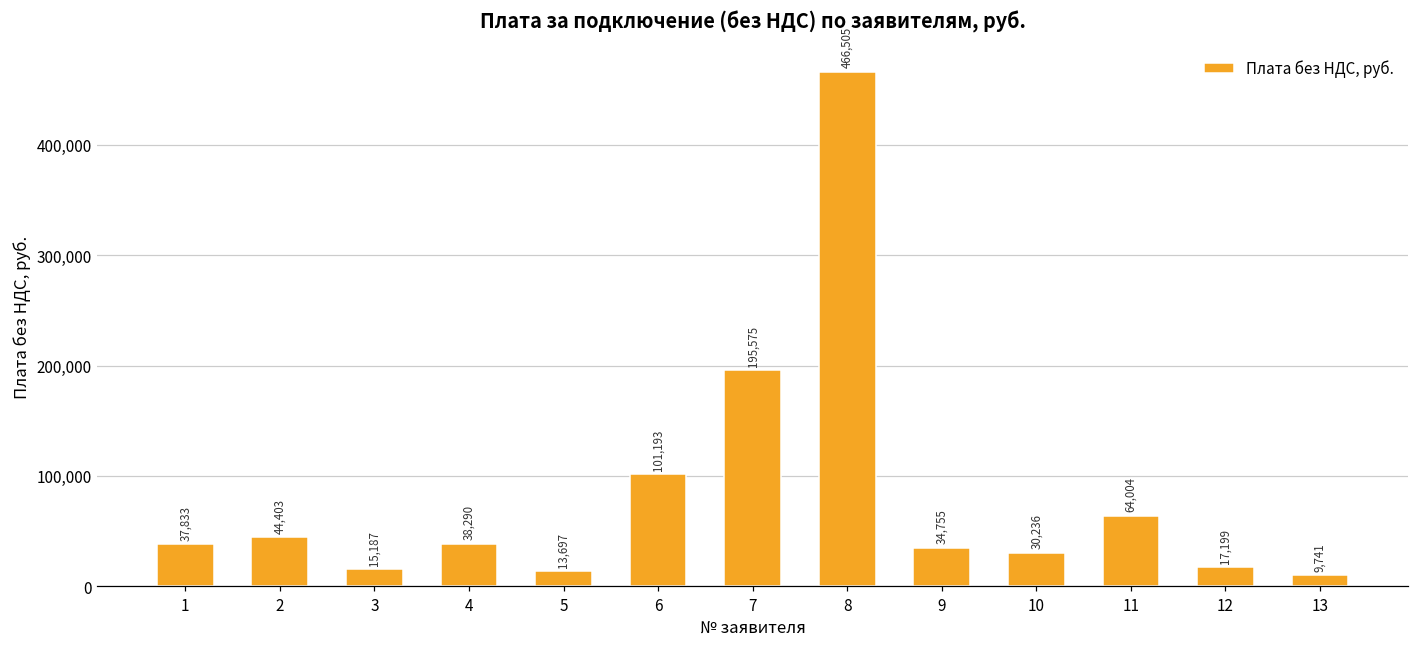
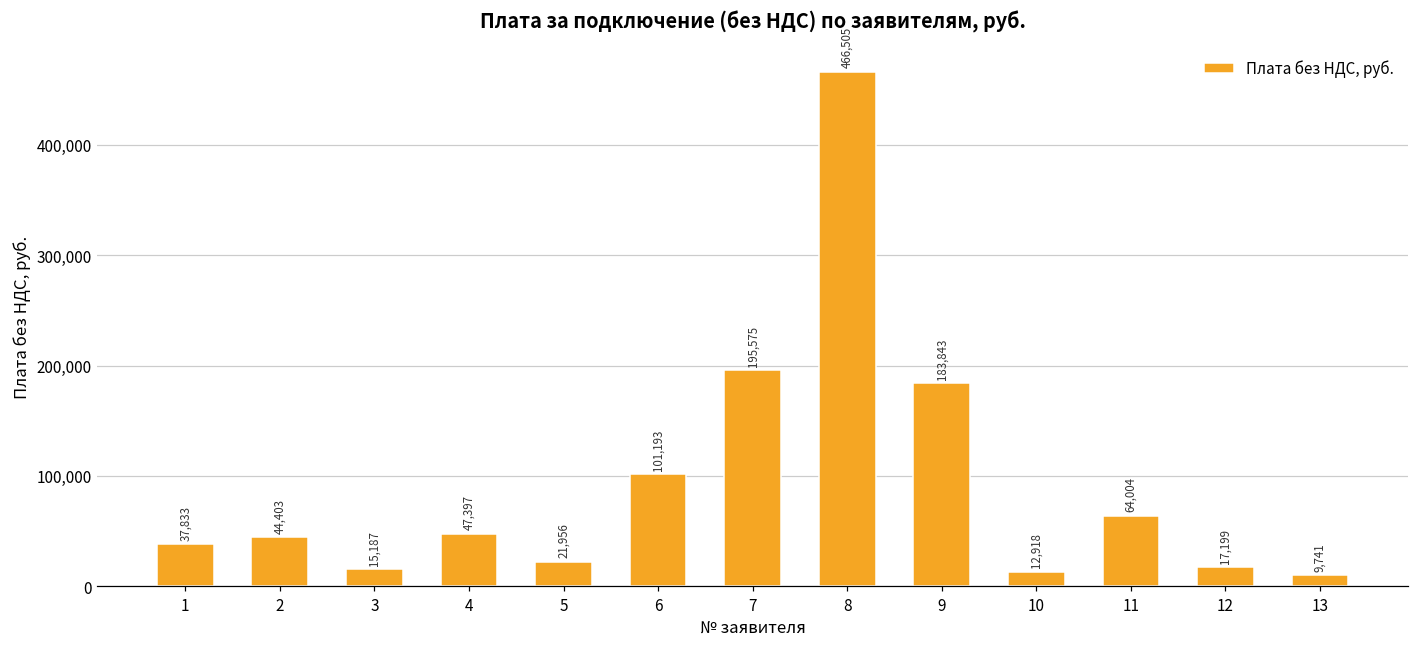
4: 38,290 -> 47,397
5: 13,697 -> 21,956
9: 34,755 -> 183,843
10: 30,236 -> 12,918
